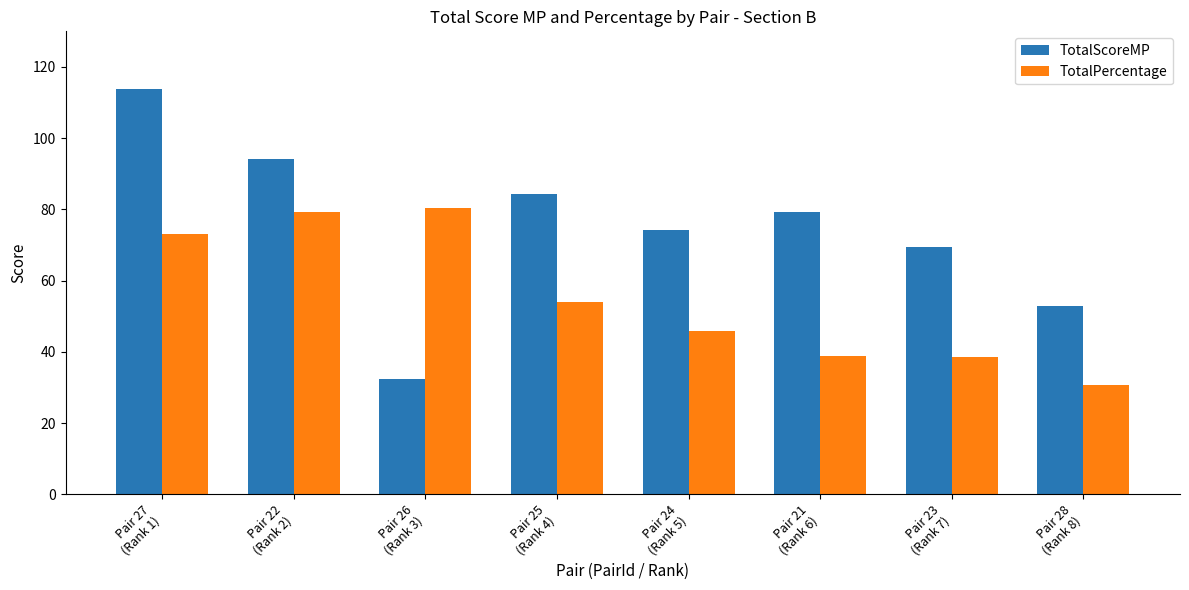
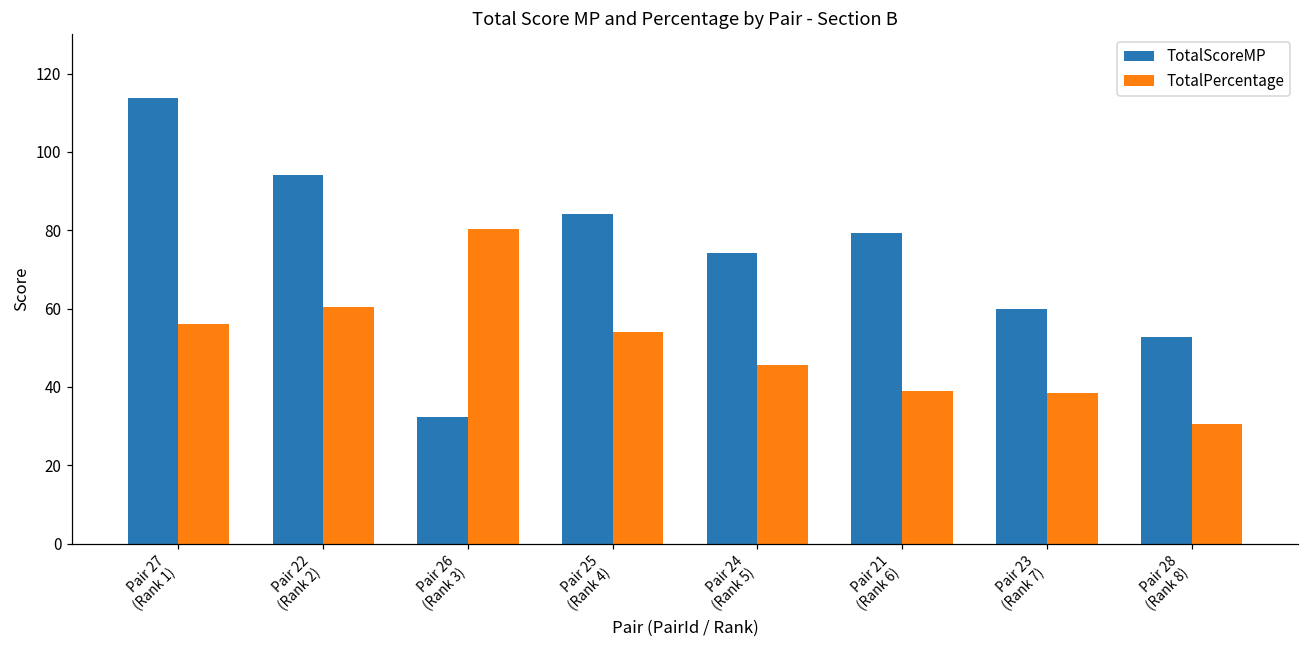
TotalPercentage, Pair 27 (Rank 1): 73 -> 56
TotalPercentage, Pair 22 (Rank 2): 79 -> 60
TotalScoreMP, Pair 23 (Rank 7): 69 -> 60
